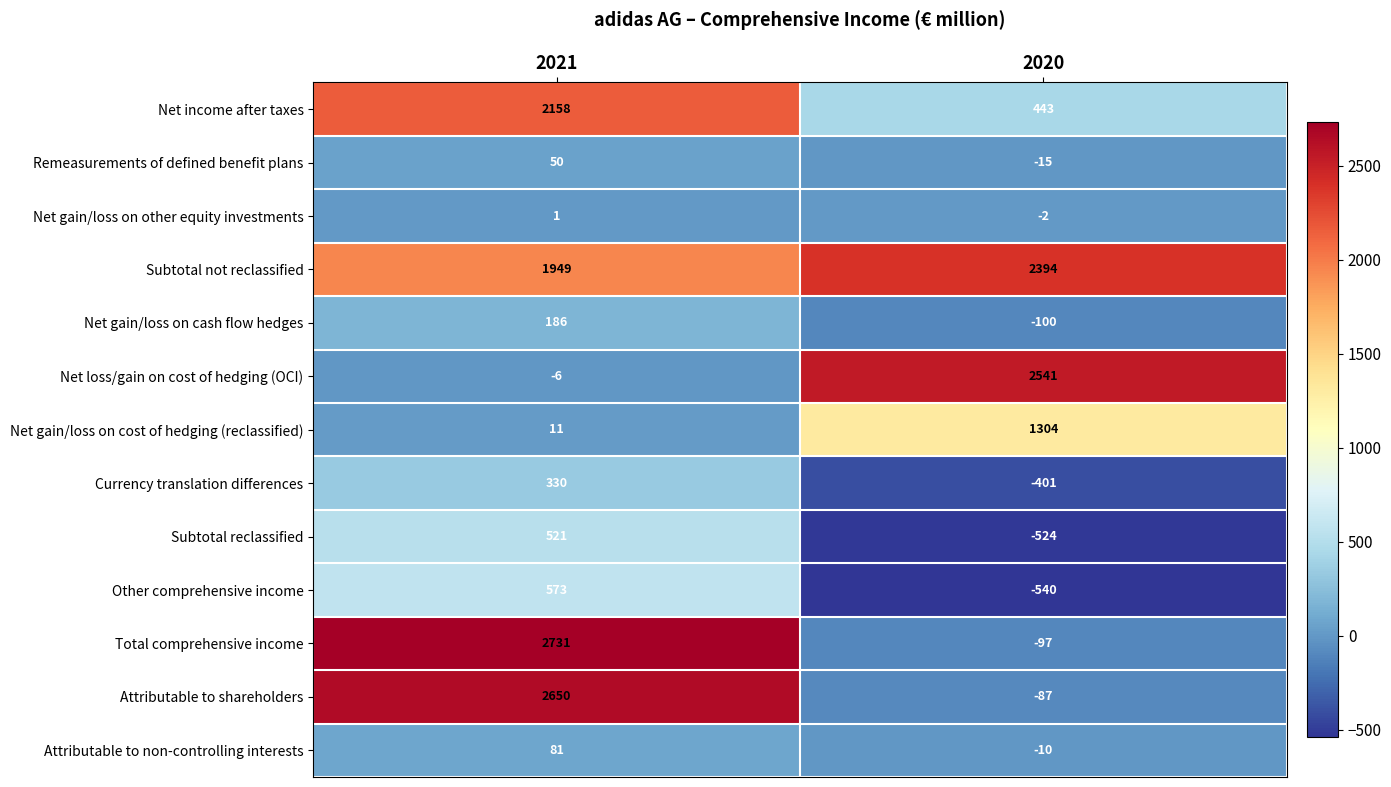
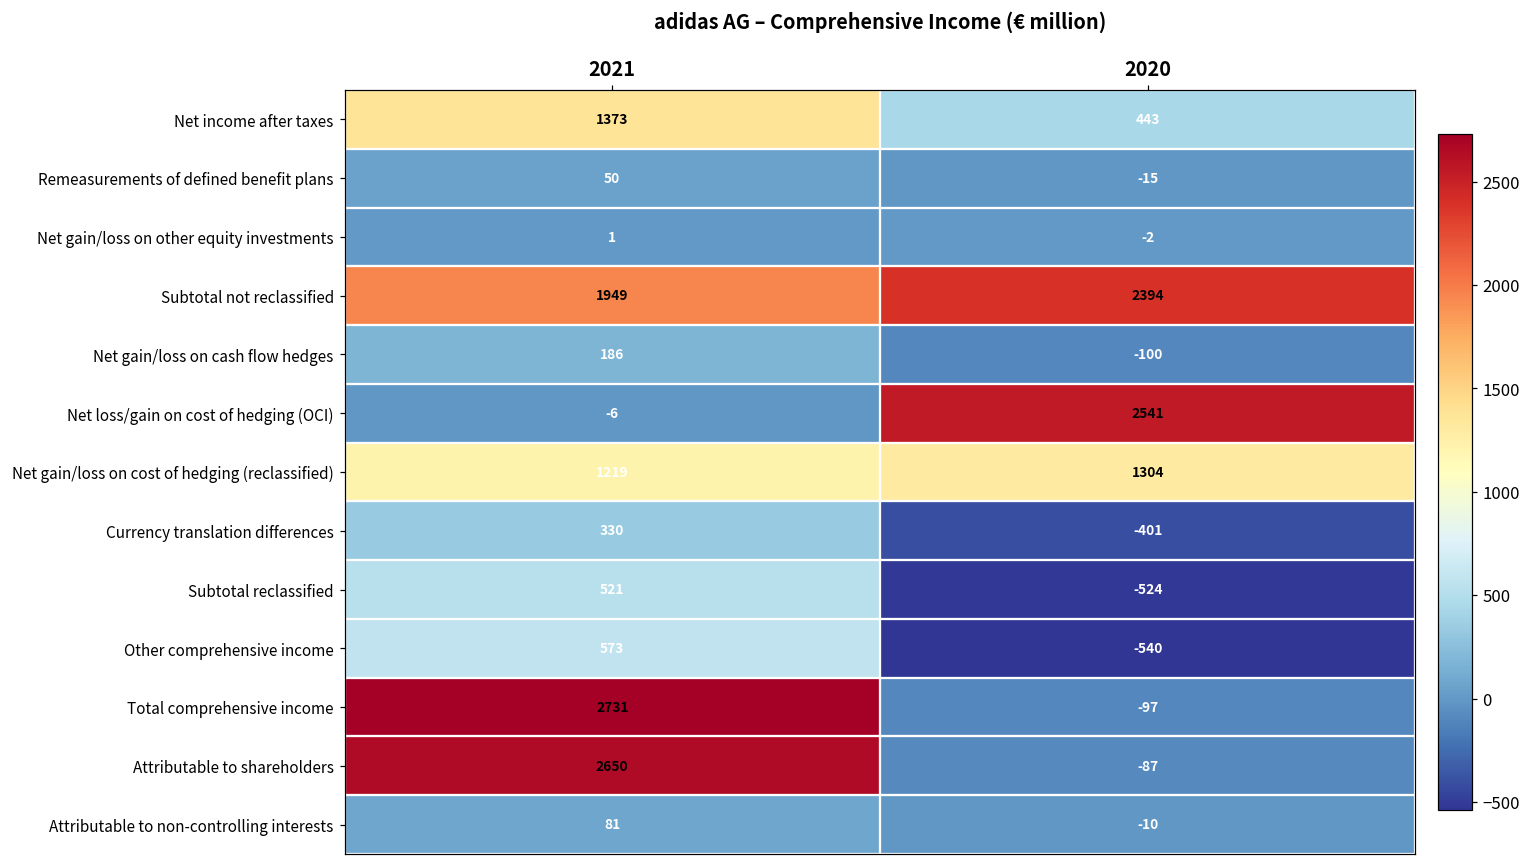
Net income after taxes, 2021: 2158 -> 1373
Net gain/loss on cost of hedging (reclassified), 2021: 11 -> 1219
